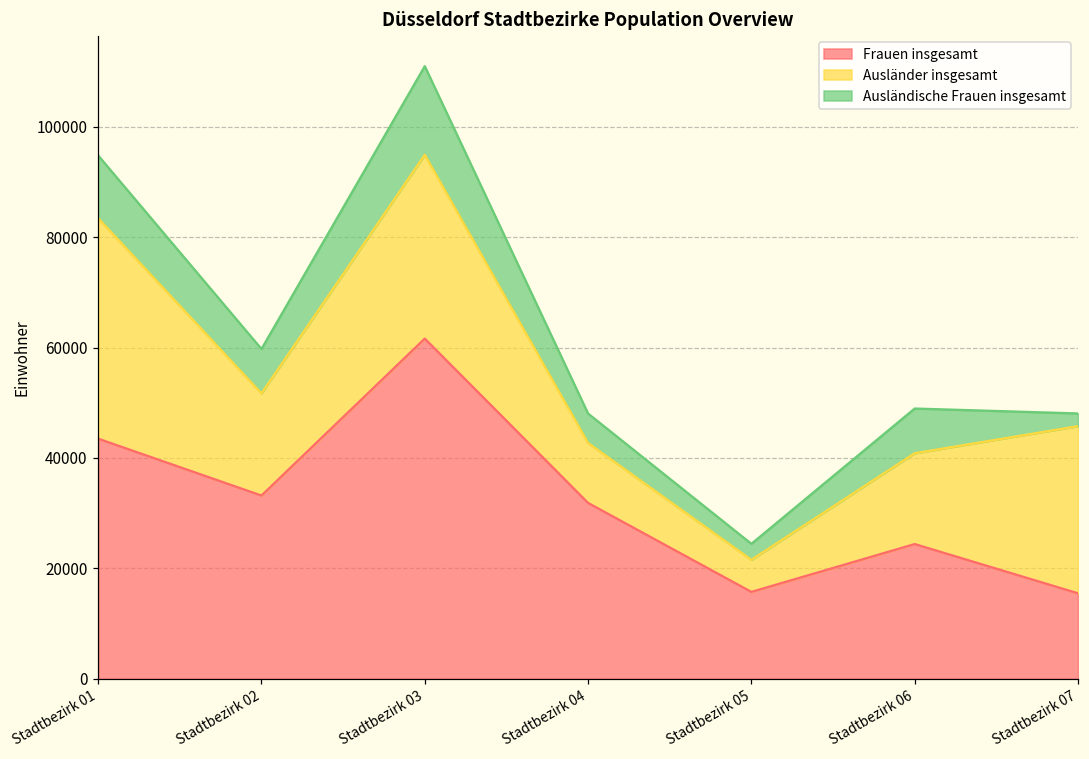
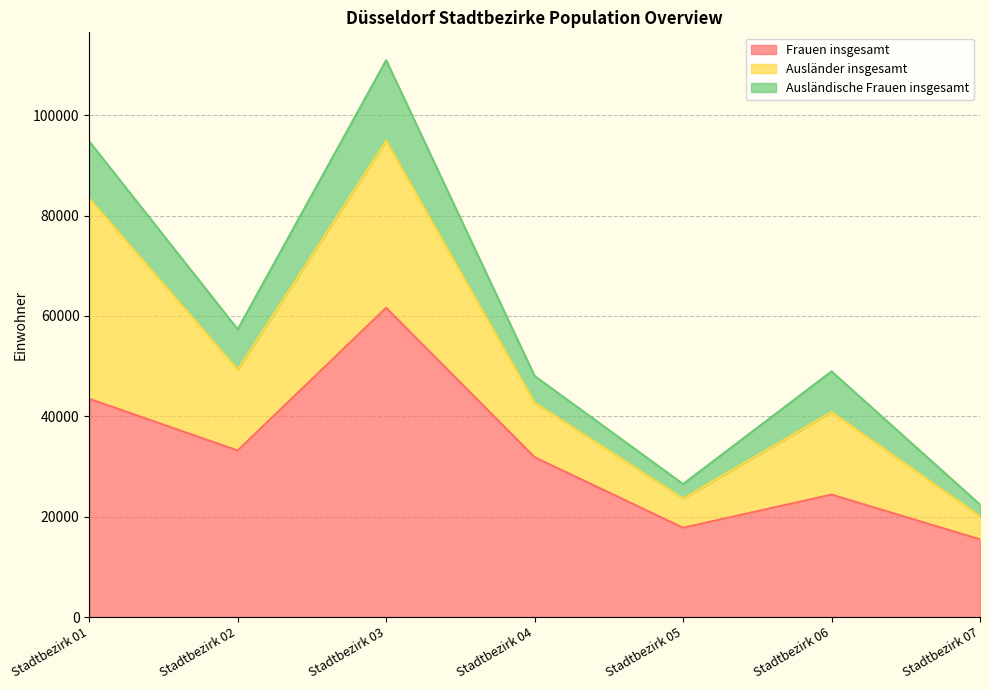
Ausländer insgesamt, Stadtbezirk 02: 19000 -> 16000
Frauen insgesamt, Stadtbezirk 05: 16000 -> 18000
Ausländer insgesamt, Stadtbezirk 07: 30000 -> 5000
